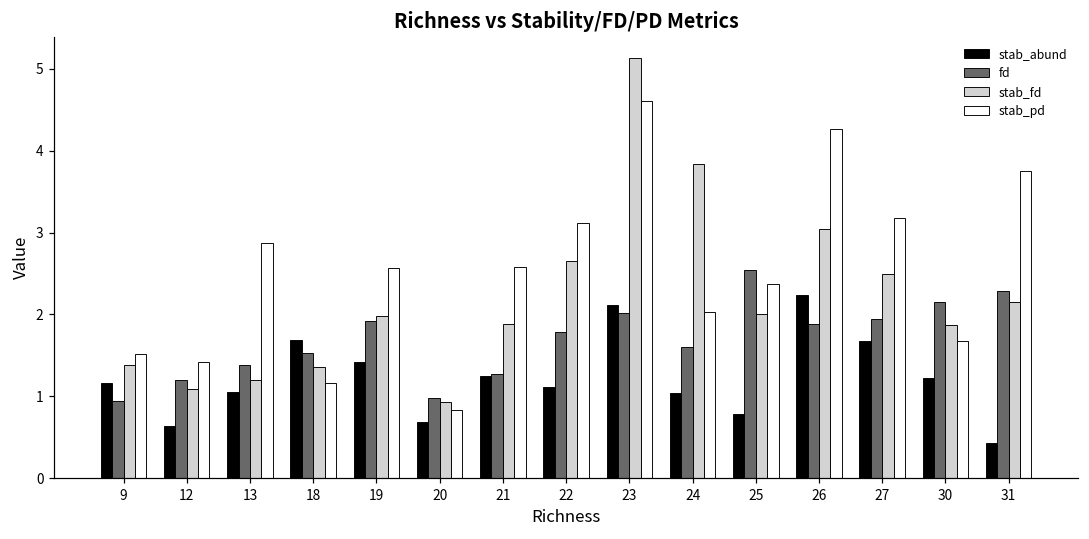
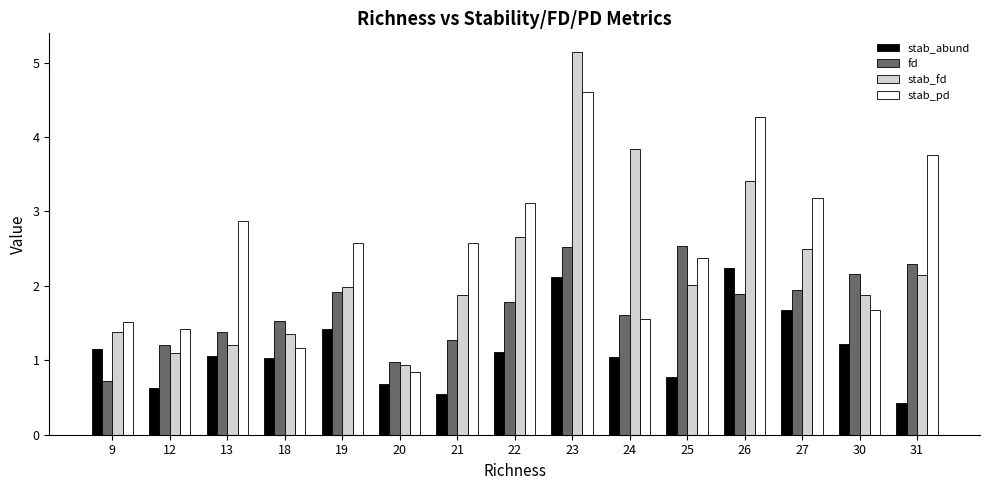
fd, 9: 0.9 -> 0.7
stab_abund, 18: 1.7 -> 1.0
stab_abund, 21: 1.3 -> 0.5
fd, 23: 2.0 -> 2.5
stab_pd, 24: 2.0 -> 1.6
stab_fd, 26: 3.0 -> 3.4
